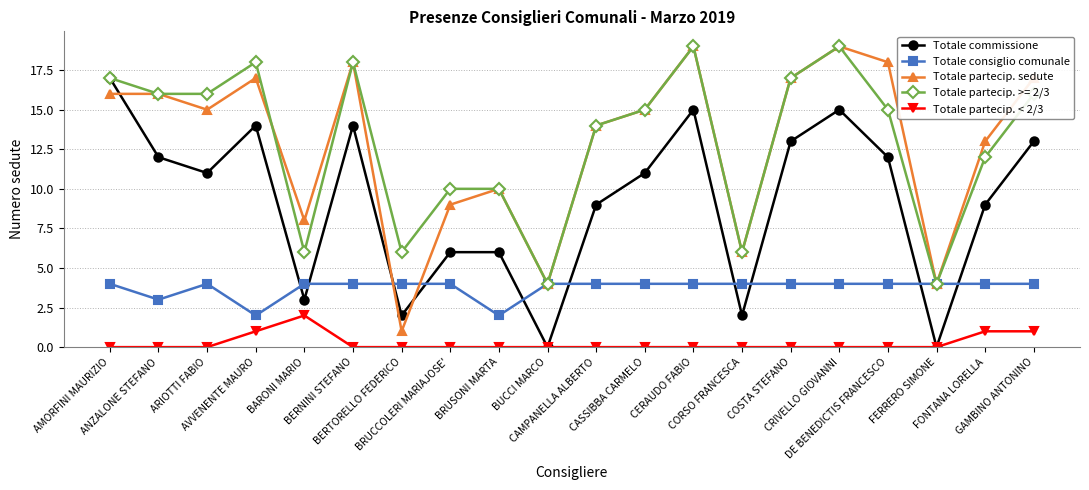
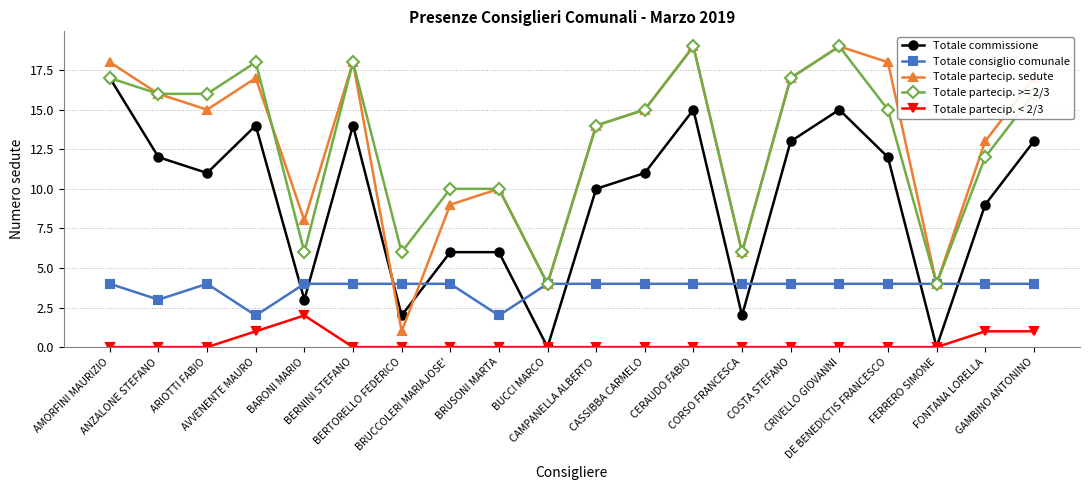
Totale partecip. sedute, AMORFINI MAURIZIO: 16 -> 18
Totale commissione, CAMPANELLA ALBERTO: 9 -> 10
